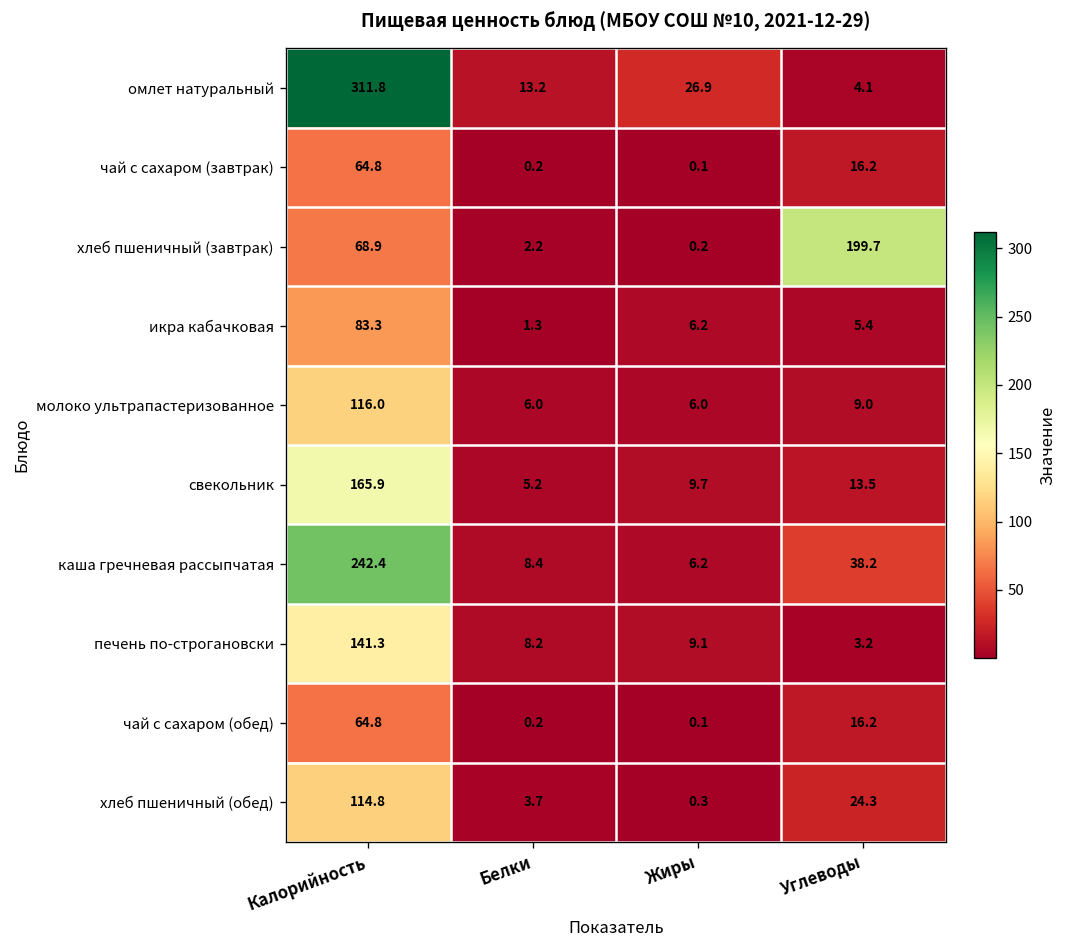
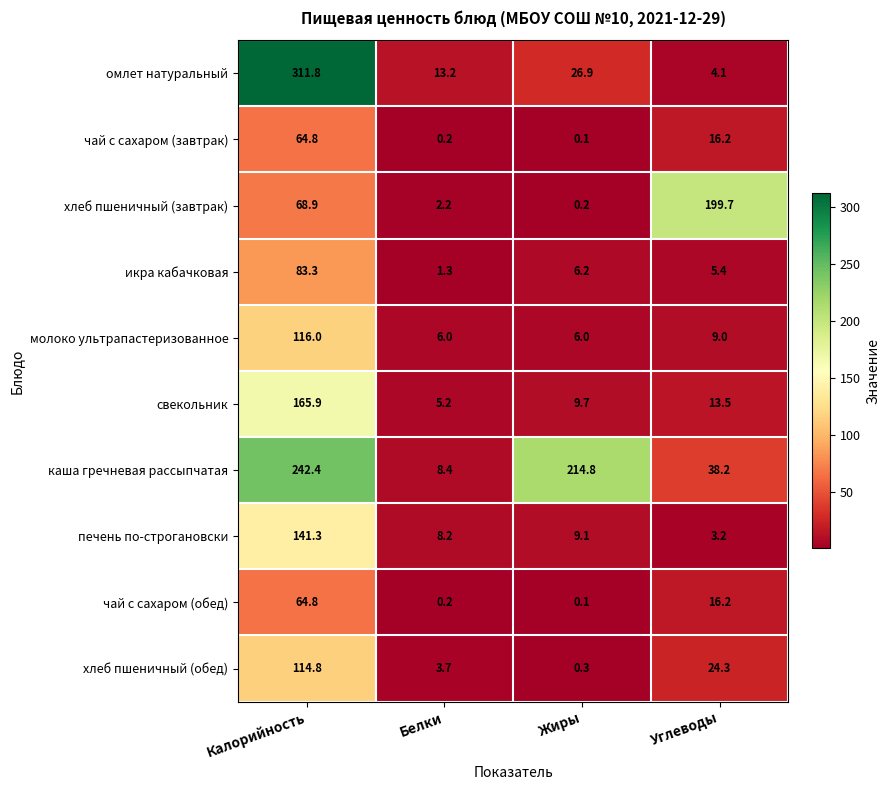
каша гречневая рассыпчатая, Жиры: 6.2 -> 214.8
